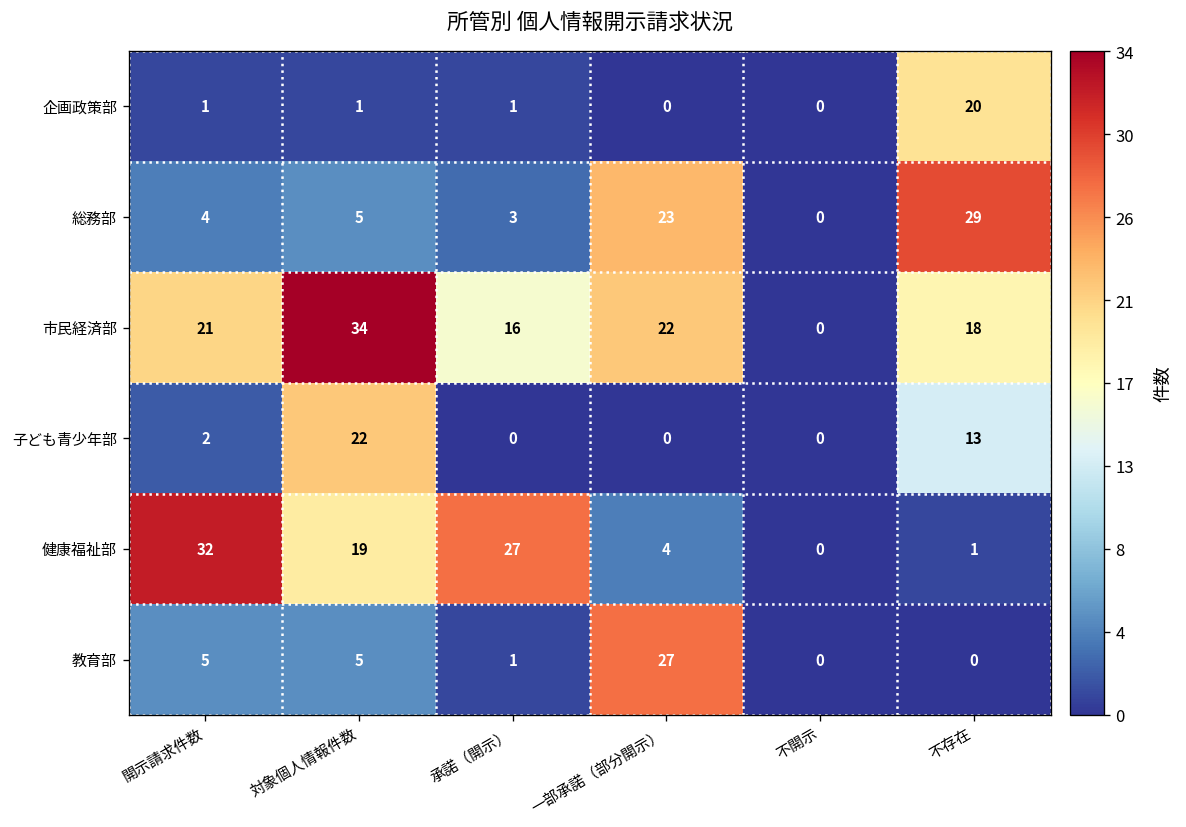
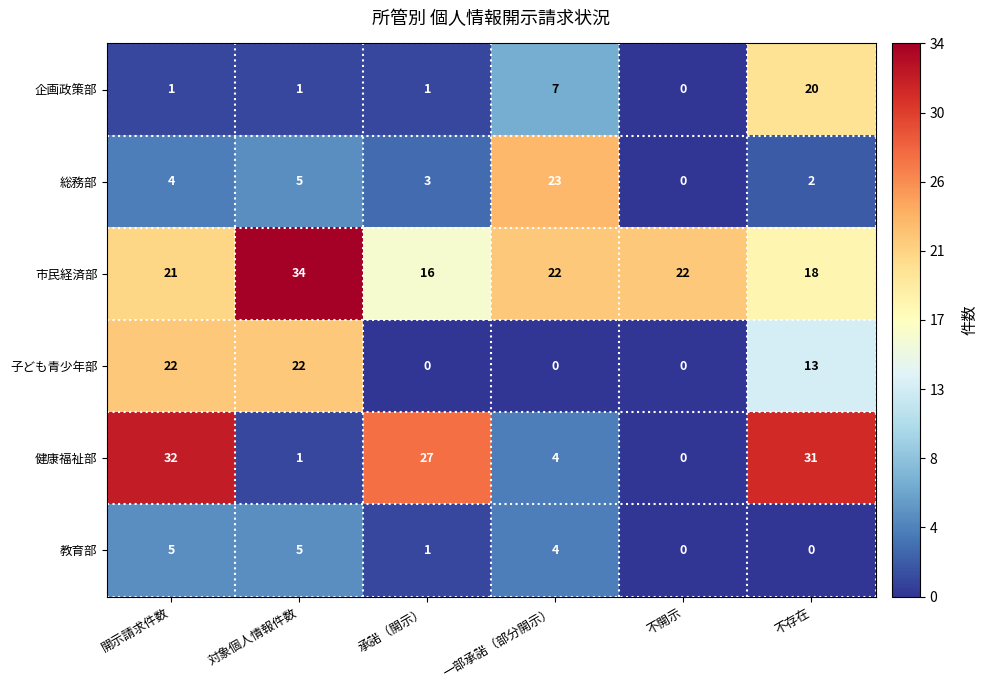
企画政策部, 一部承諾（部分開示）: 0 -> 7
総務部, 不存在: 29 -> 2
市民経済部, 不開示: 0 -> 22
子ども青少年部, 開示請求件数: 2 -> 22
健康福祉部, 対象個人情報件数: 19 -> 1
健康福祉部, 不存在: 1 -> 31
教育部, 一部承諾（部分開示）: 27 -> 4
